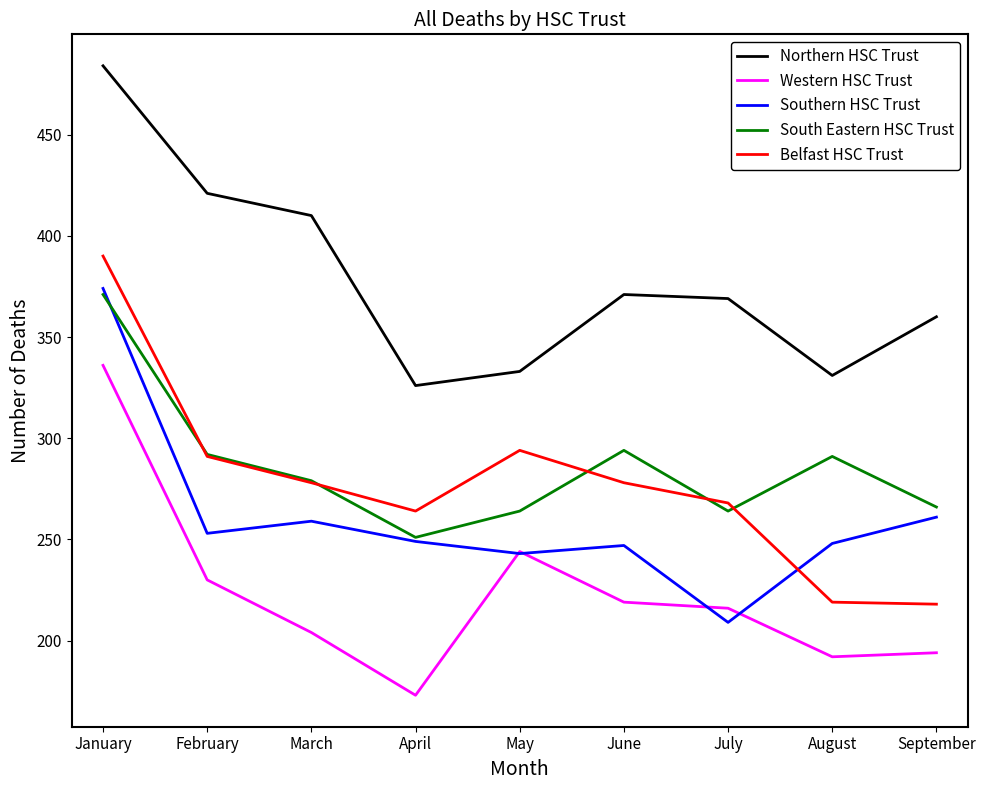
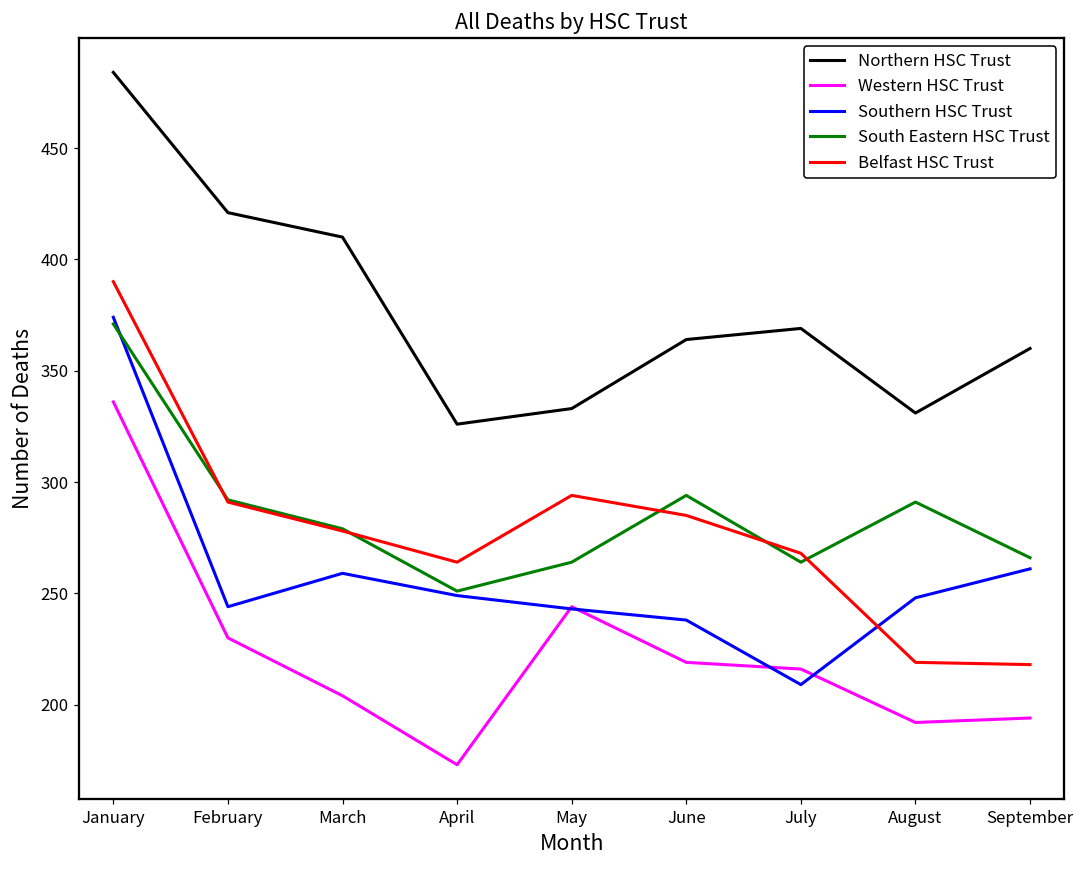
Southern HSC Trust, February: 253 -> 244
Northern HSC Trust, June: 371 -> 364
Southern HSC Trust, June: 247 -> 238
Belfast HSC Trust, June: 278 -> 285
